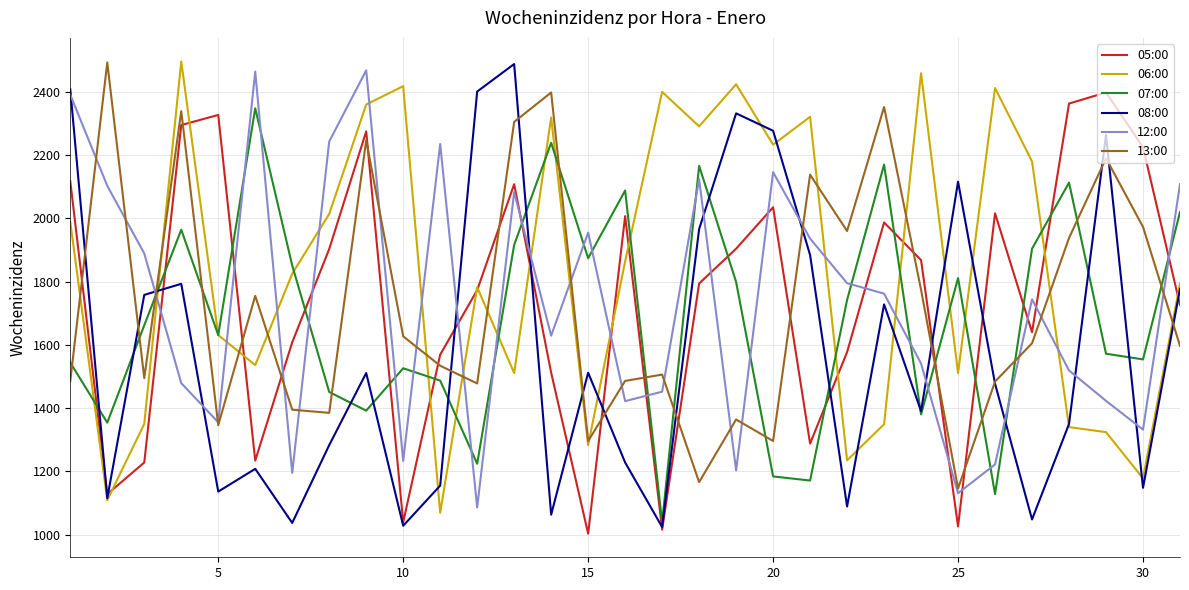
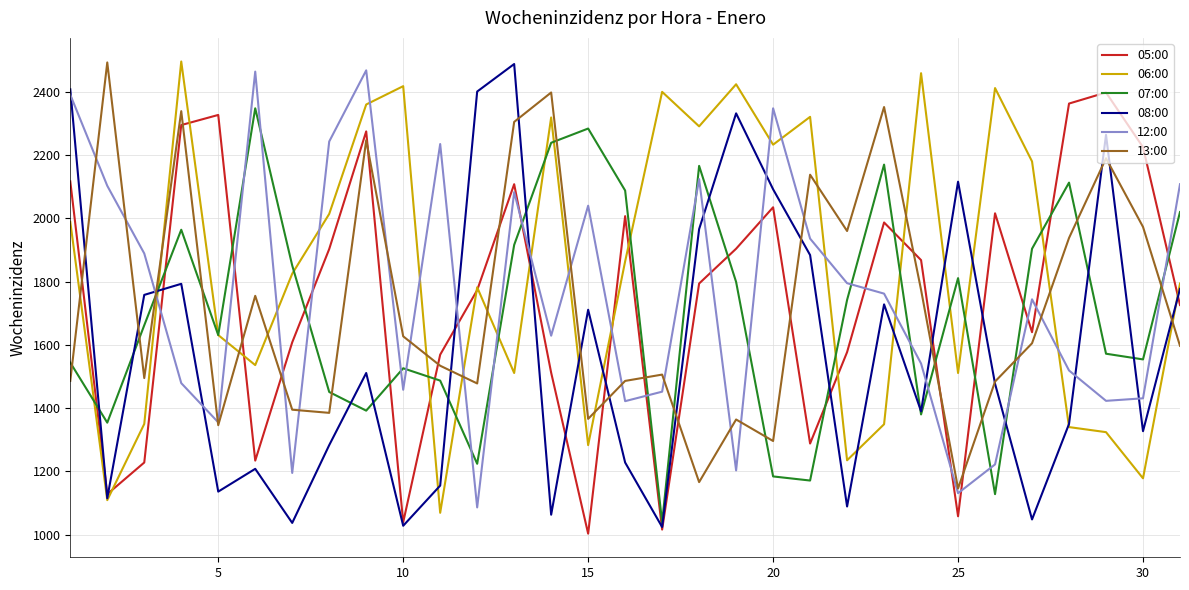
12:00, 10: 1230 -> 1460
07:00, 15: 1870 -> 2280
08:00, 15: 1510 -> 1710
12:00, 15: 1960 -> 2040
13:00, 15: 1300 -> 1370
08:00, 20: 2280 -> 2090
12:00, 20: 2150 -> 2350
05:00, 25: 1030 -> 1060
08:00, 30: 1150 -> 1330
12:00, 30: 1330 -> 1430
